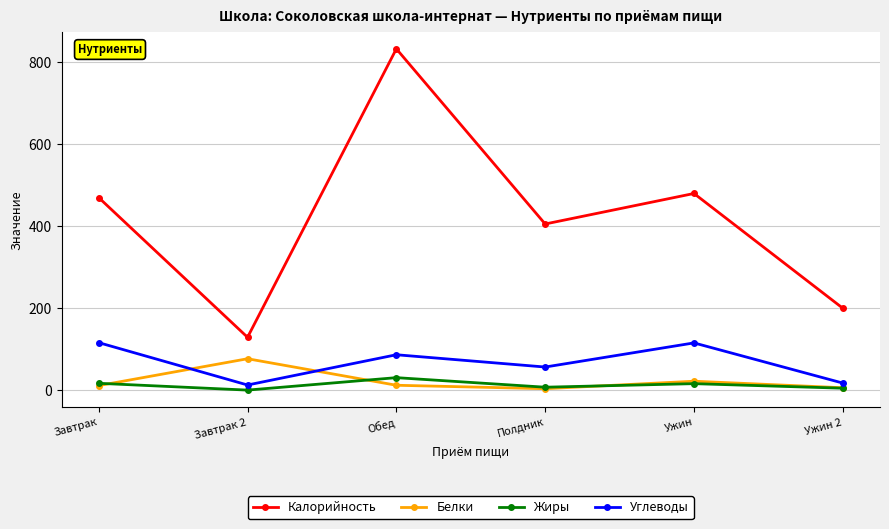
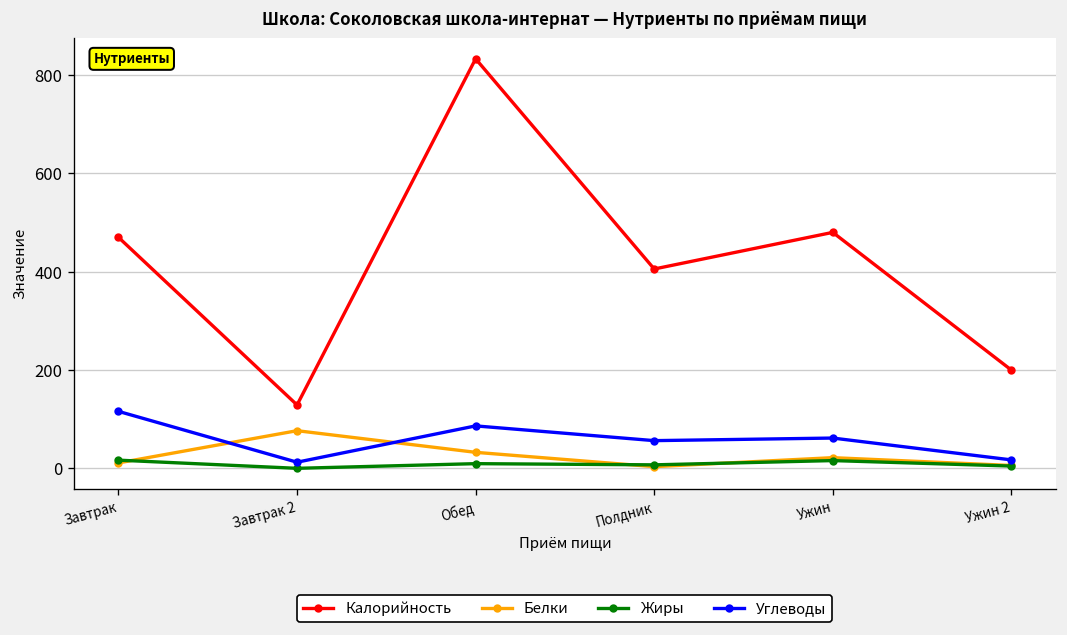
Белки, Обед: 10 -> 30
Жиры, Обед: 30 -> 10
Углеводы, Ужин: 120 -> 60
